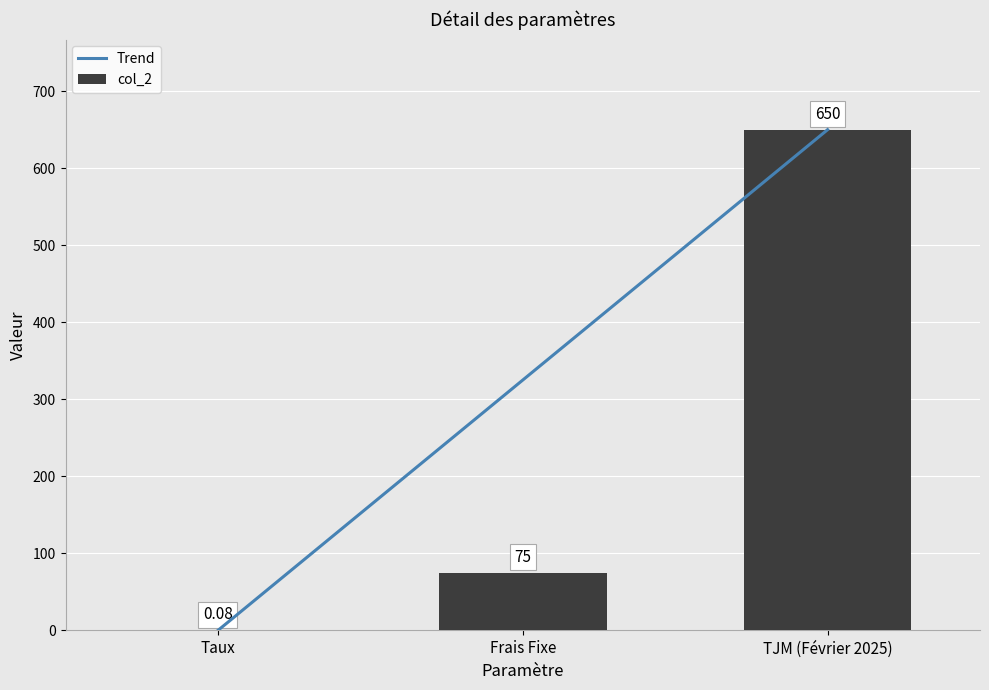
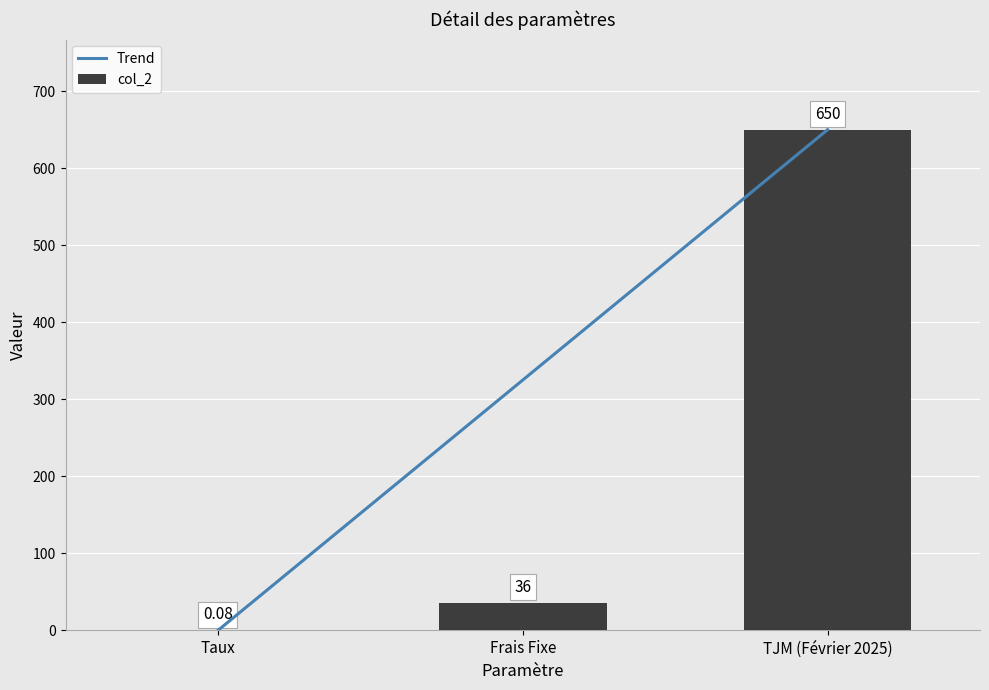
col_2, Frais Fixe: 75 -> 36
